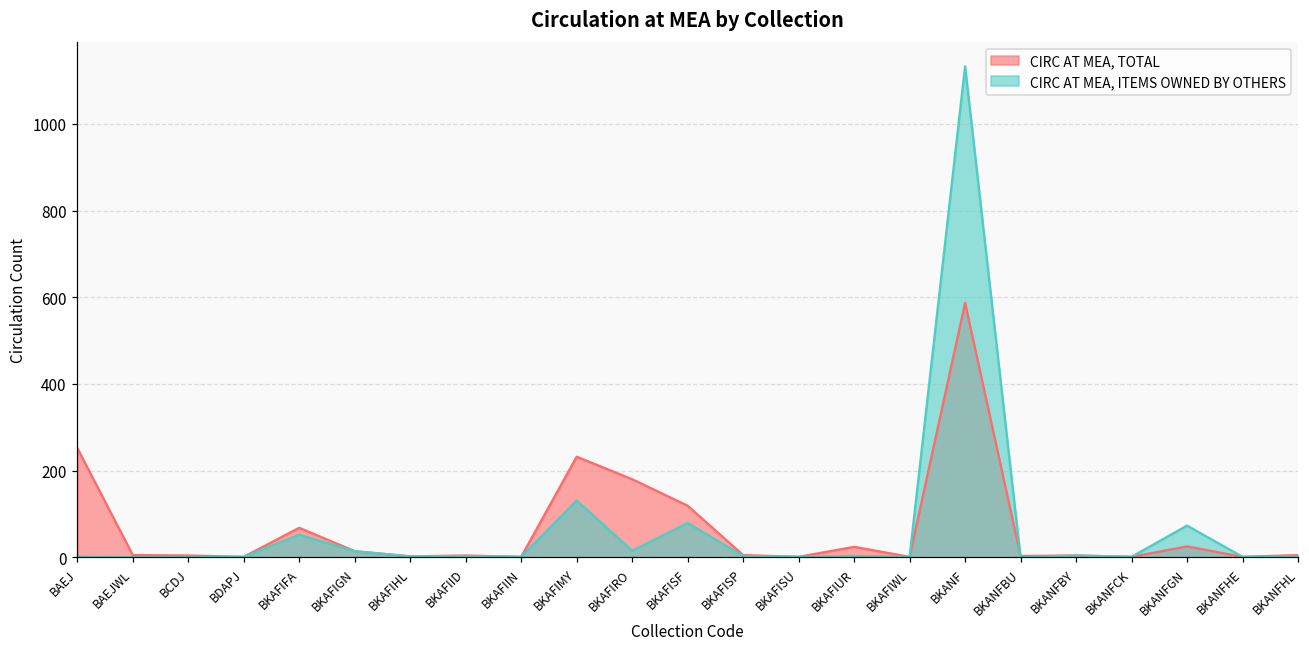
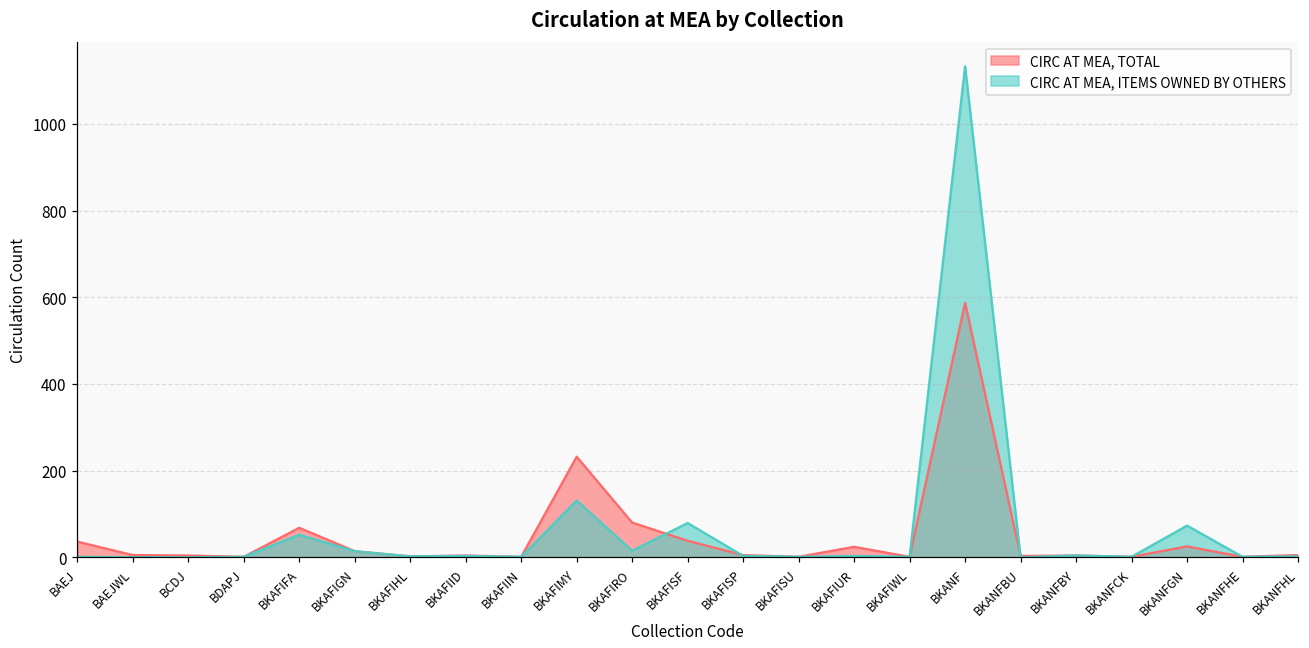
CIRC AT MEA, TOTAL, BAEJ: 250 -> 40
CIRC AT MEA, TOTAL, BKAFIRO: 180 -> 80
CIRC AT MEA, TOTAL, BKAFISF: 120 -> 40
